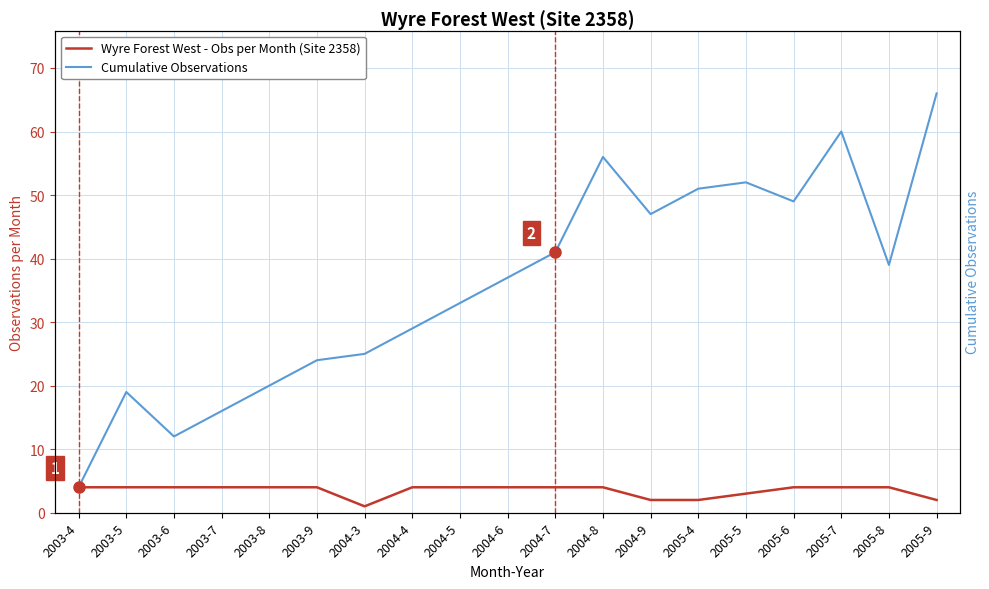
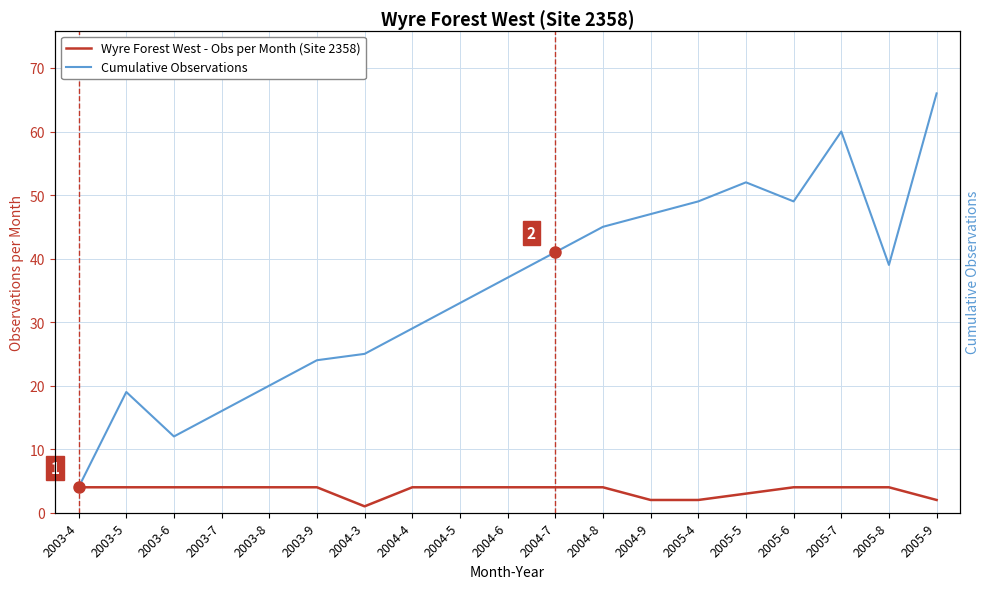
Cumulative Observations, 2004-8: 56 -> 45
Cumulative Observations, 2005-4: 51 -> 49
